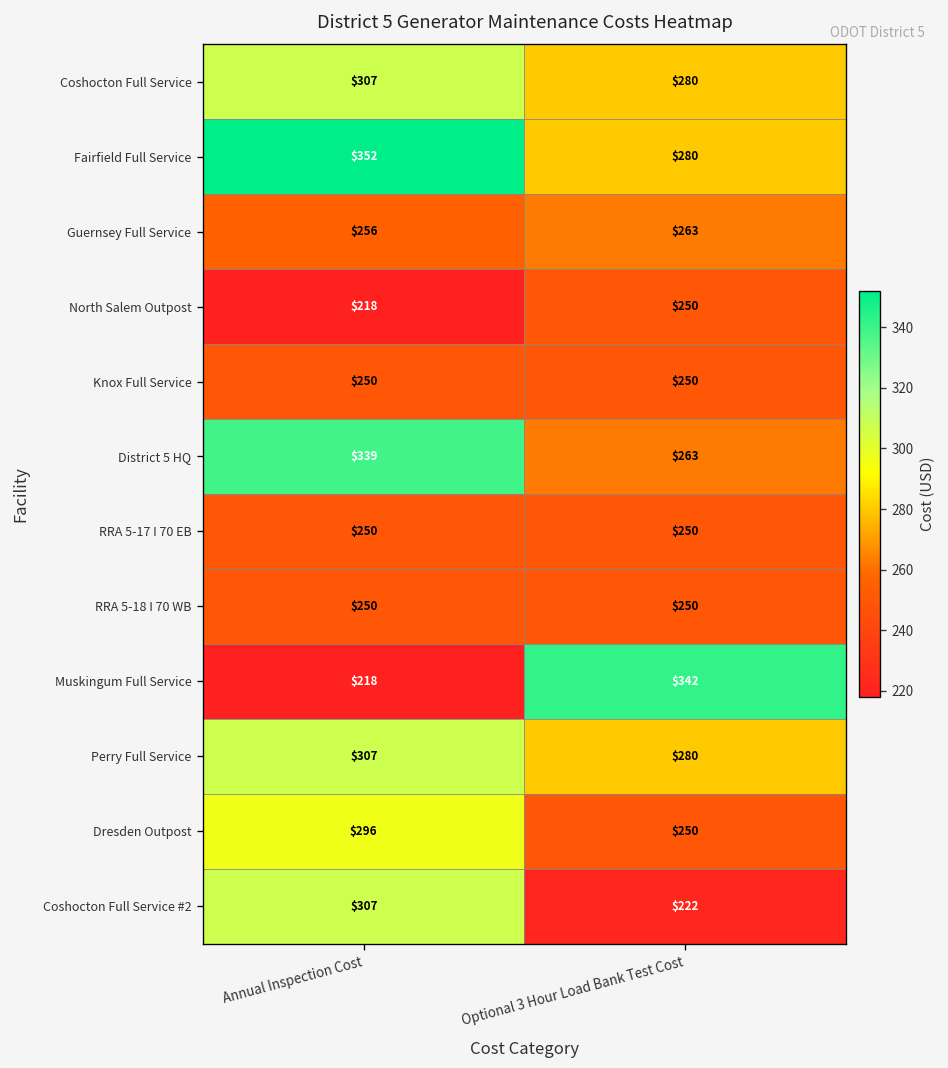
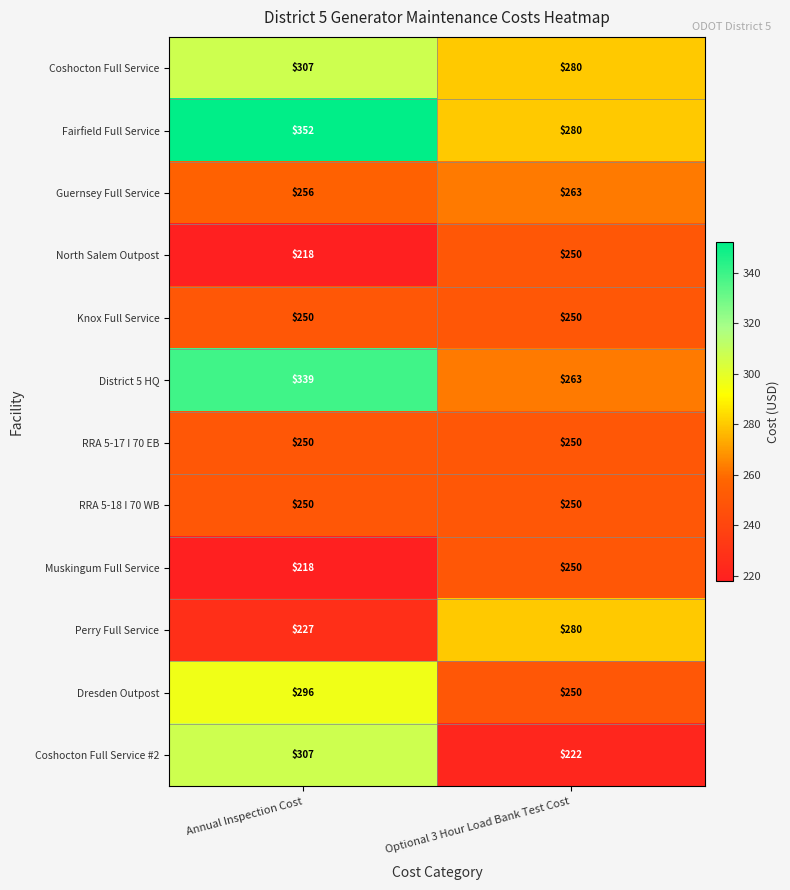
Muskingum Full Service, Optional 3 Hour Load Bank Test Cost: $342 -> $250
Perry Full Service, Annual Inspection Cost: $307 -> $227
